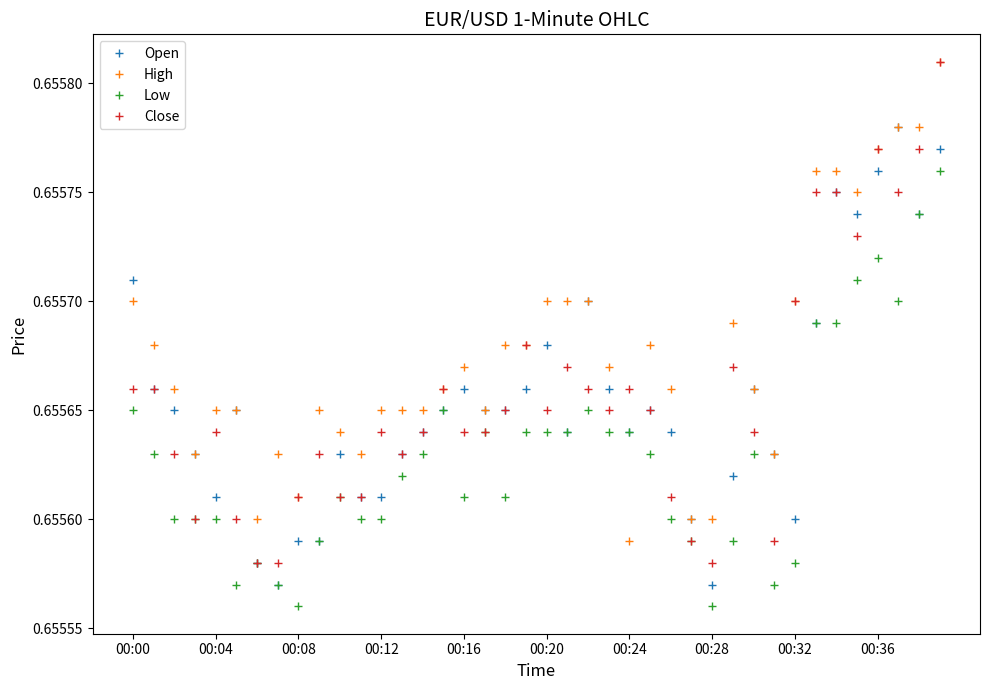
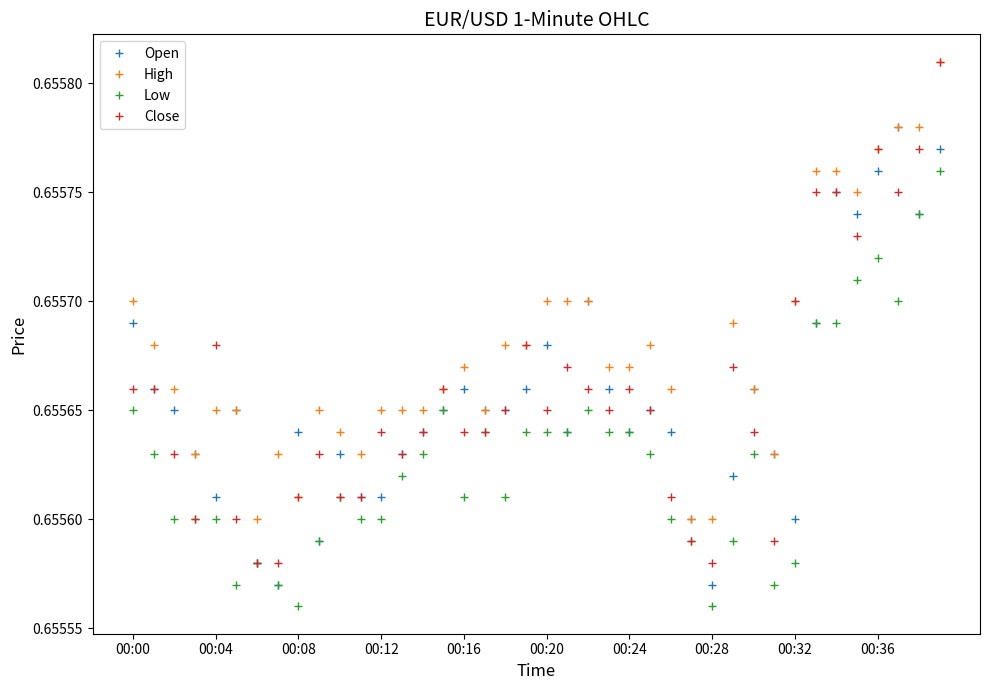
Open, 00:00: 0.65571 -> 0.65569
Close, 00:04: 0.65564 -> 0.65568
Open, 00:08: 0.65559 -> 0.65564
High, 00:24: 0.65559 -> 0.65567
